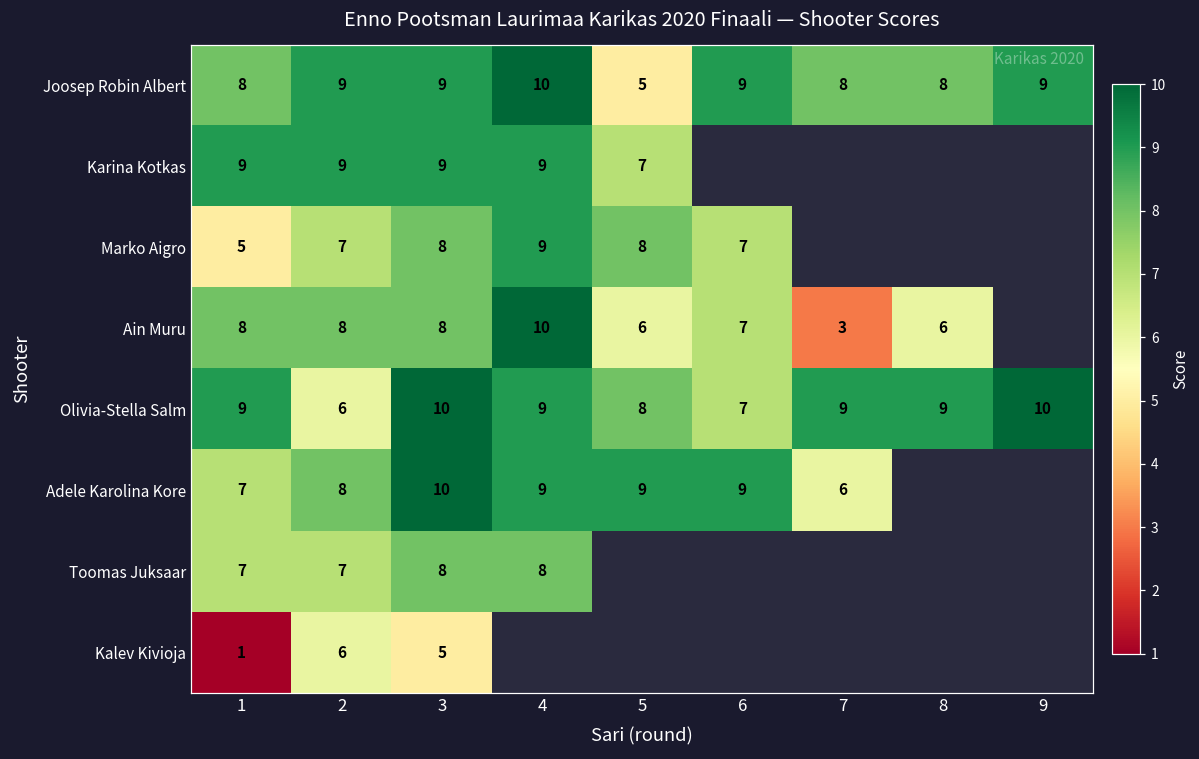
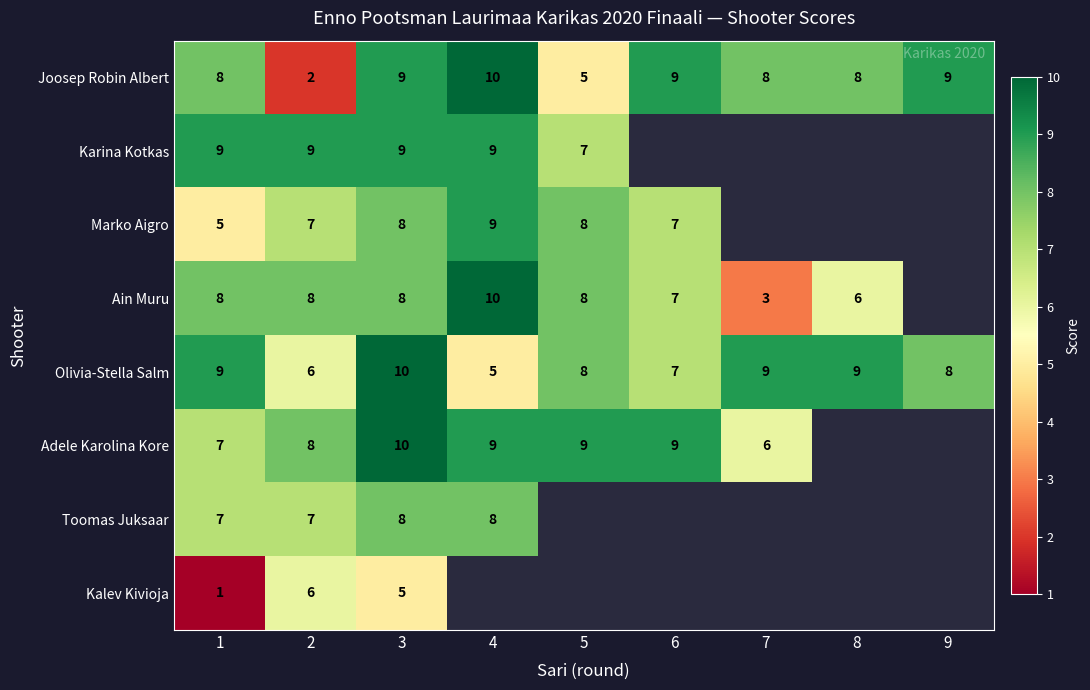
Joosep Robin Albert, 2: 9 -> 2
Ain Muru, 5: 6 -> 8
Olivia-Stella Salm, 4: 9 -> 5
Olivia-Stella Salm, 9: 10 -> 8
